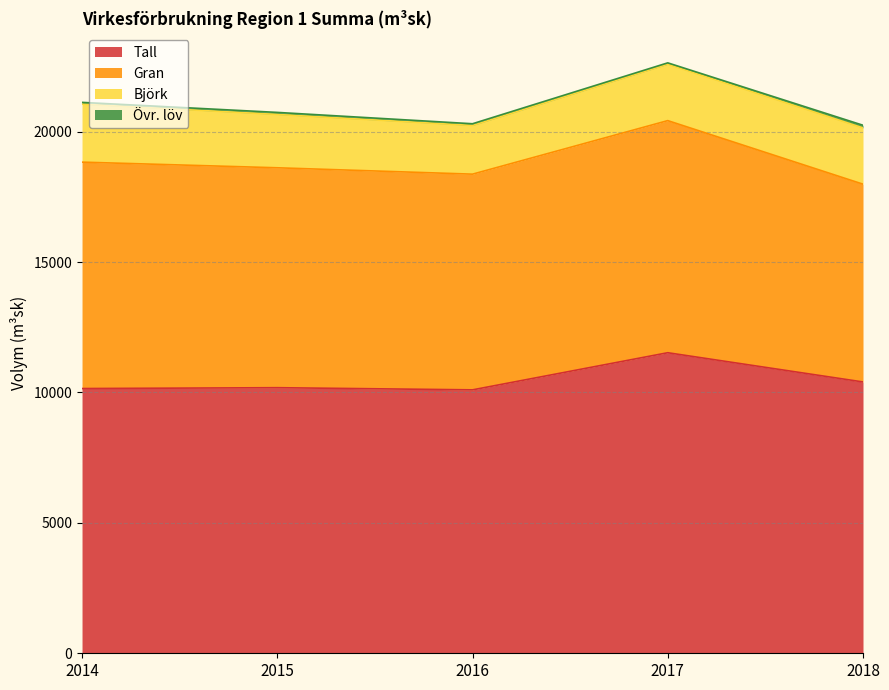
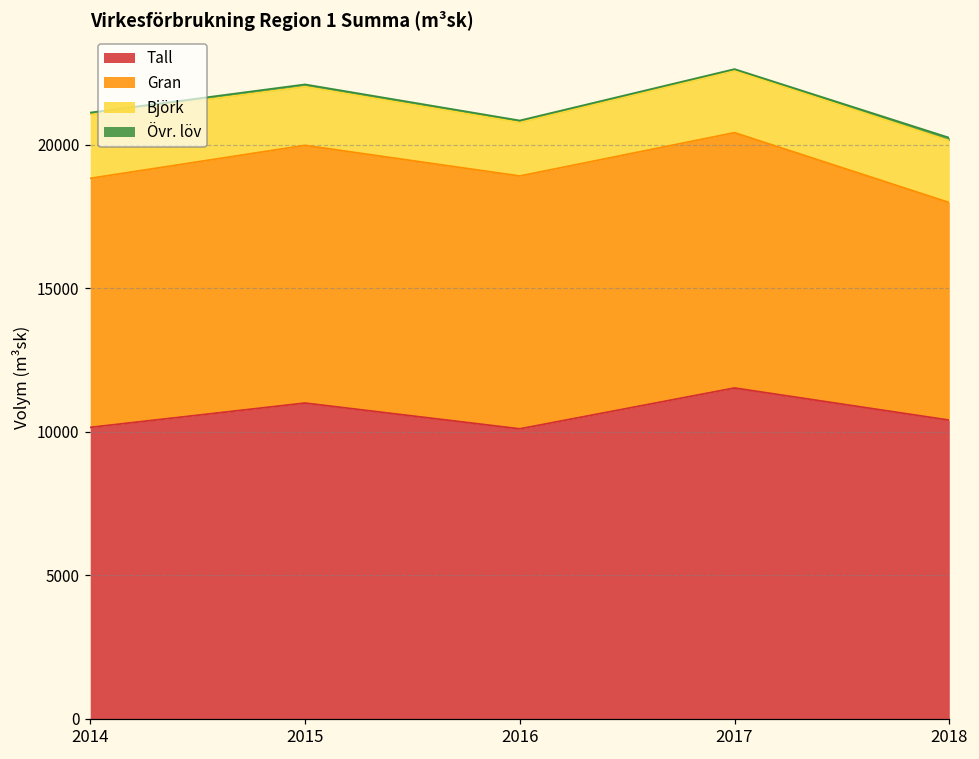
Tall, 2015: 10200 -> 11000
Gran, 2015: 8400 -> 9000
Gran, 2016: 8300 -> 8800
